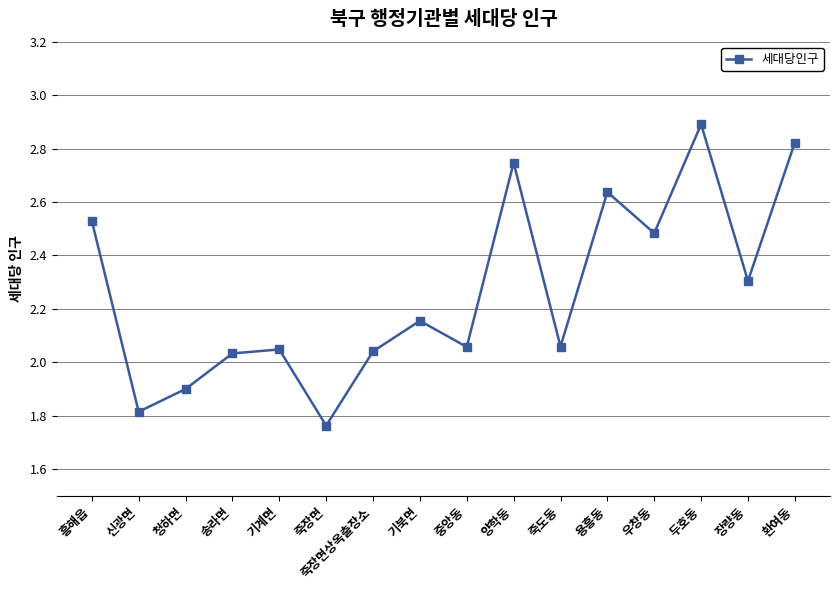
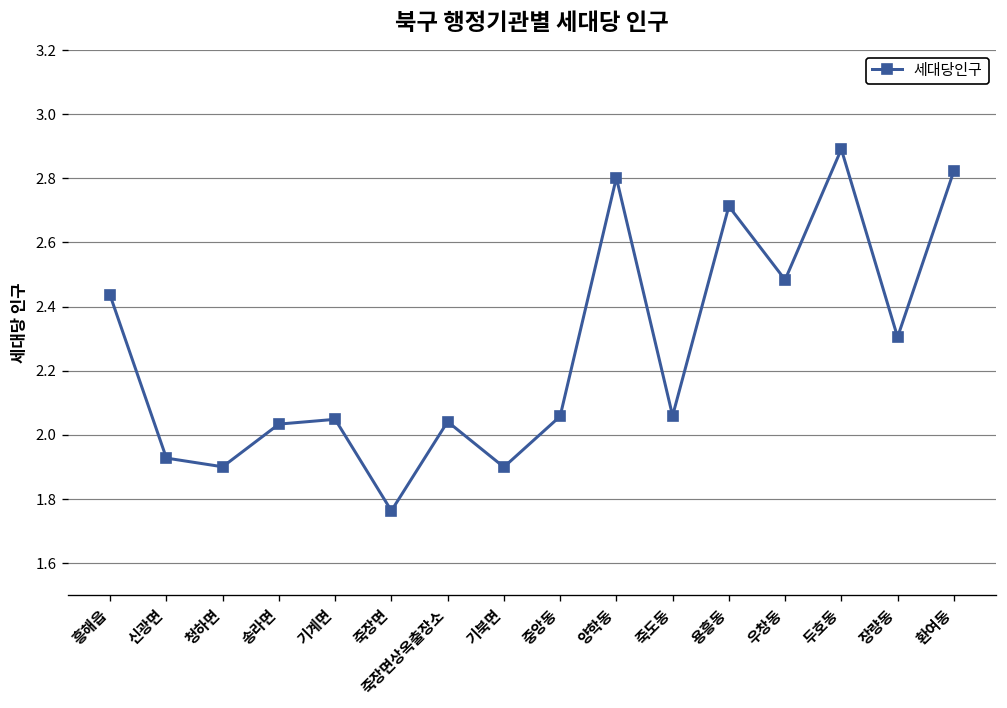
흥해읍: 2.53 -> 2.43
신광면: 1.82 -> 1.93
기북면: 2.16 -> 1.90
양학동: 2.75 -> 2.80
용흥동: 2.64 -> 2.71
